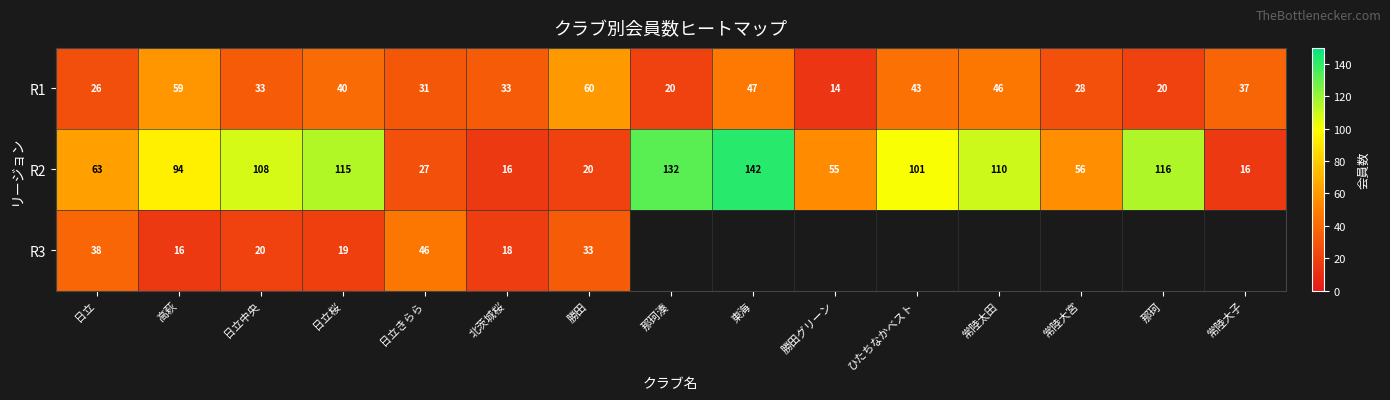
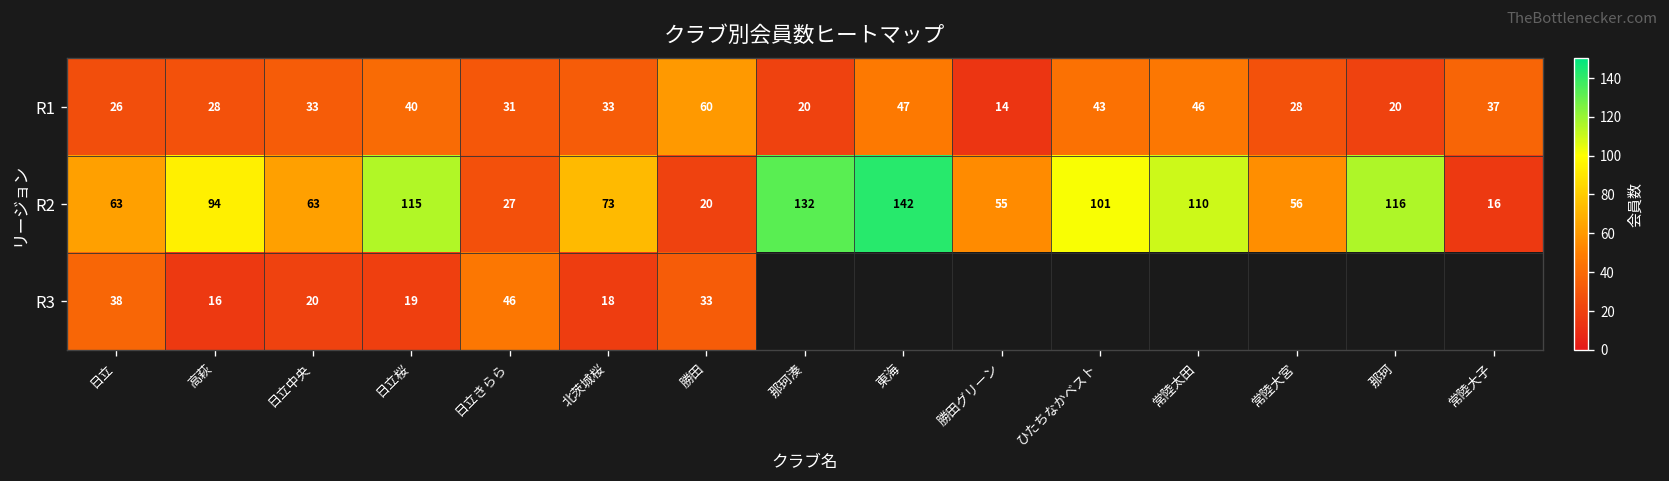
R1, 高萩: 59 -> 28
R2, 日立中央: 108 -> 63
R2, 北茨城桜: 16 -> 73
